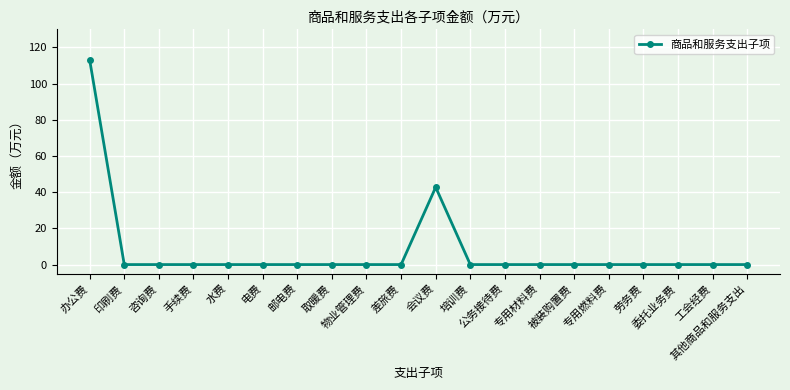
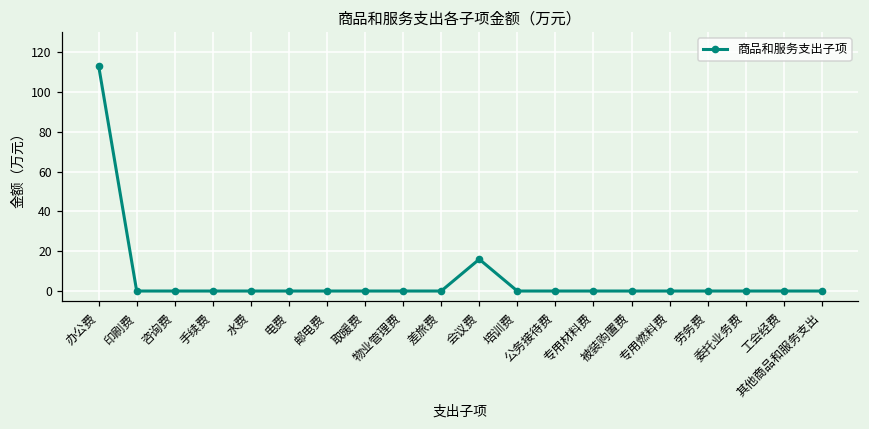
会议费: 43 -> 16
